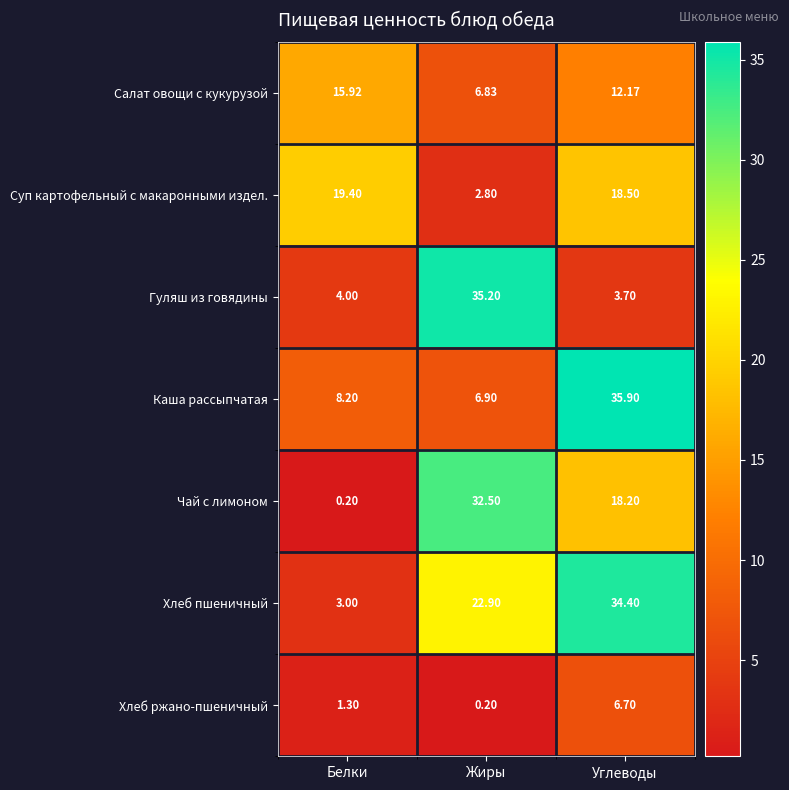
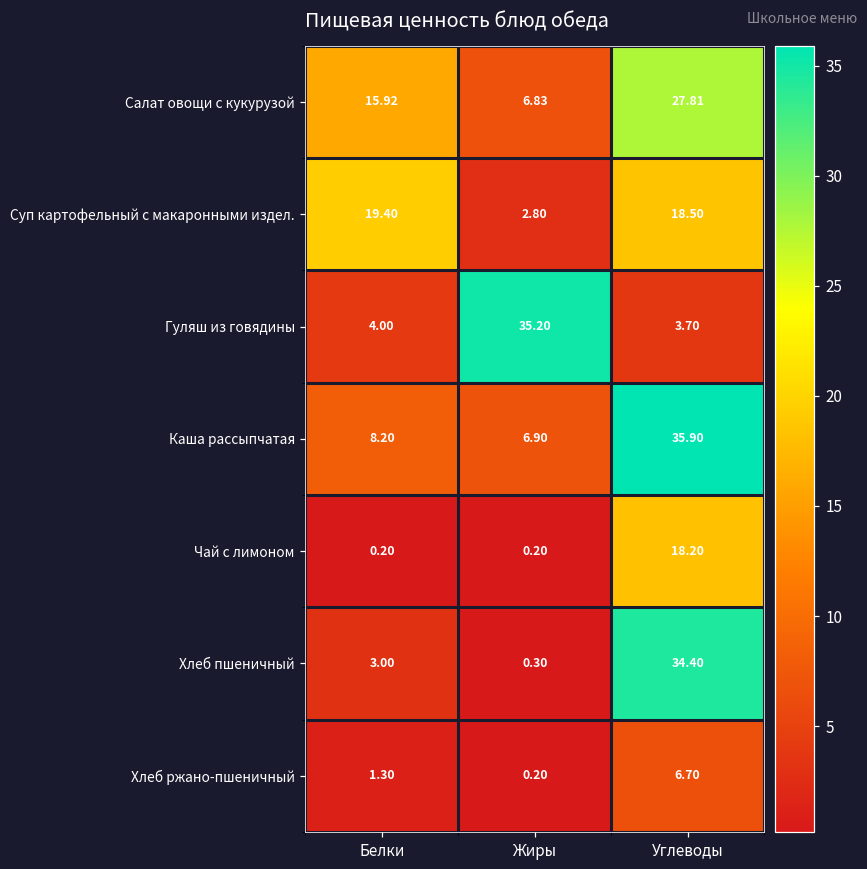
Салат овощи с кукурузой, Углеводы: 12.17 -> 27.81
Чай с лимоном, Жиры: 32.50 -> 0.20
Хлеб пшеничный, Жиры: 22.90 -> 0.30
